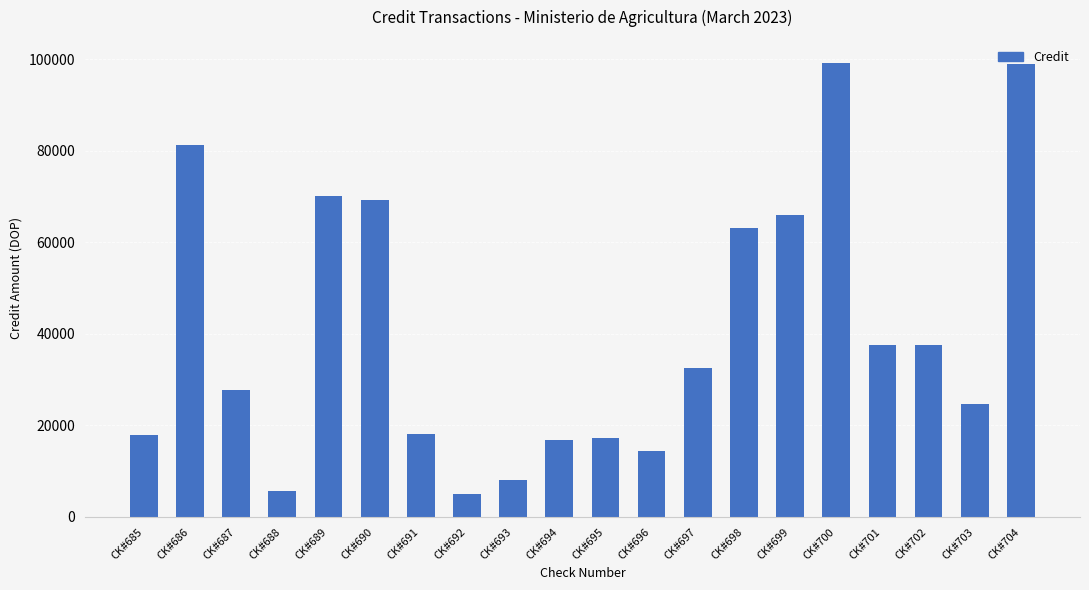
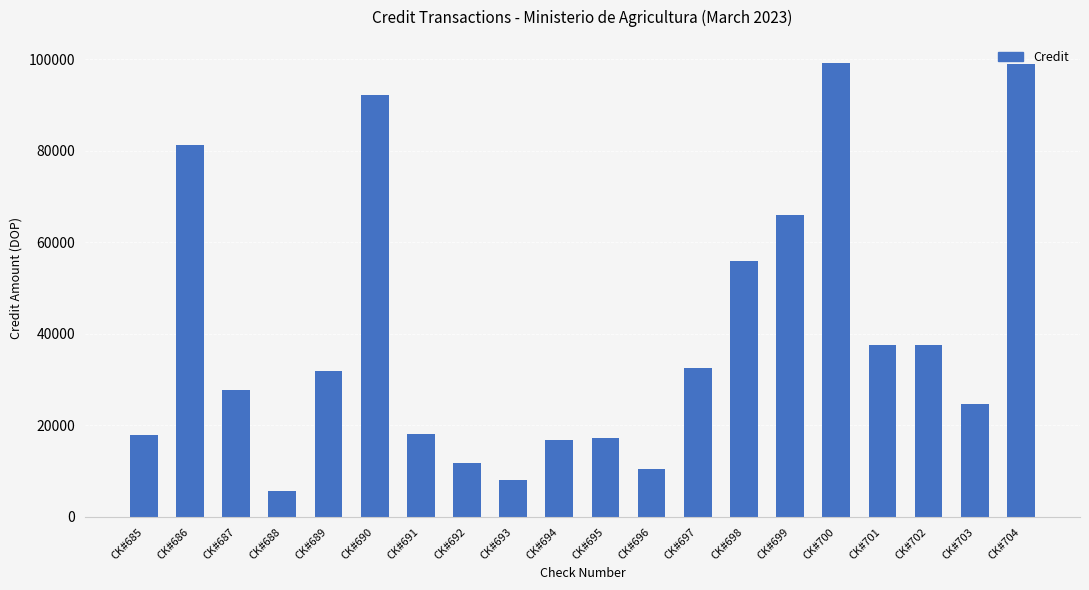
CK#689: 70000 -> 32000
CK#690: 69000 -> 92000
CK#692: 5000 -> 12000
CK#696: 14000 -> 10000
CK#698: 63000 -> 56000
